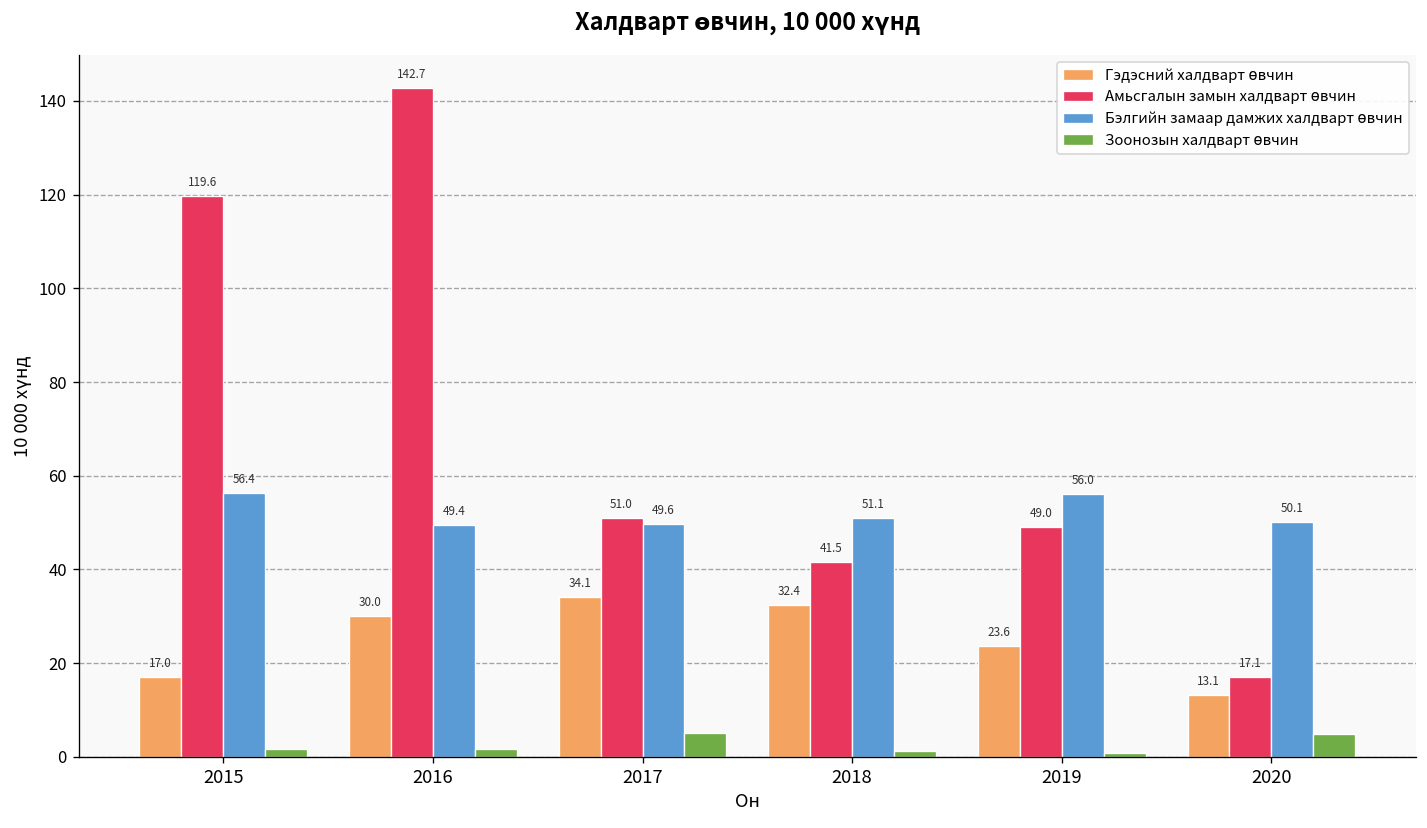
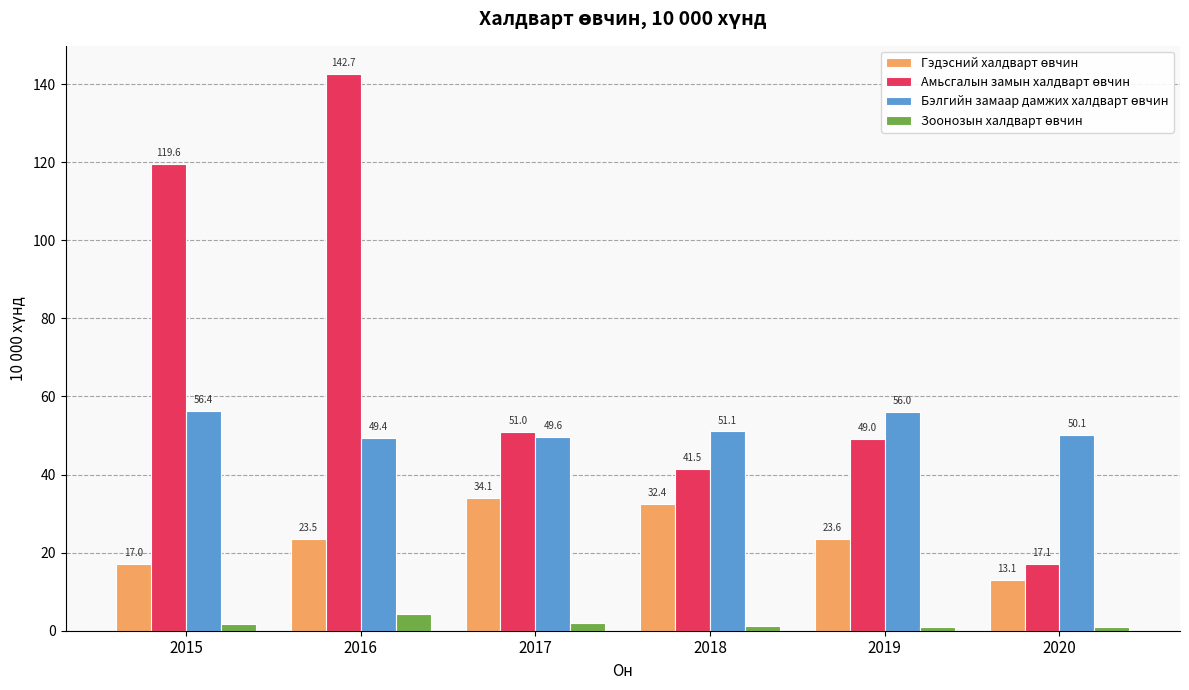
Гэдэсний халдварт өвчин, 2016: 30.0 -> 23.5
Зоонозын халдварт өвчин, 2016: 2 -> 4
Зоонозын халдварт өвчин, 2017: 5 -> 2
Зоонозын халдварт өвчин, 2020: 5 -> 1
